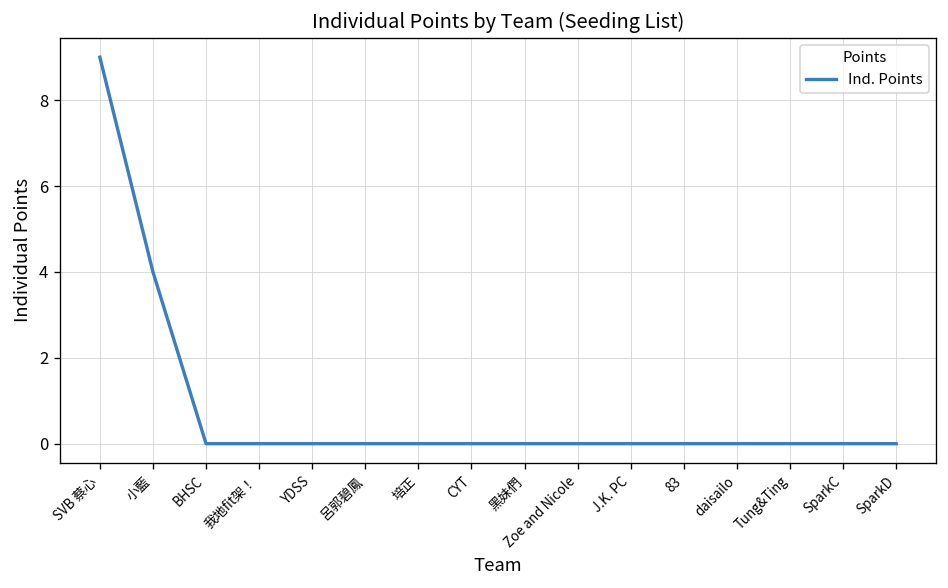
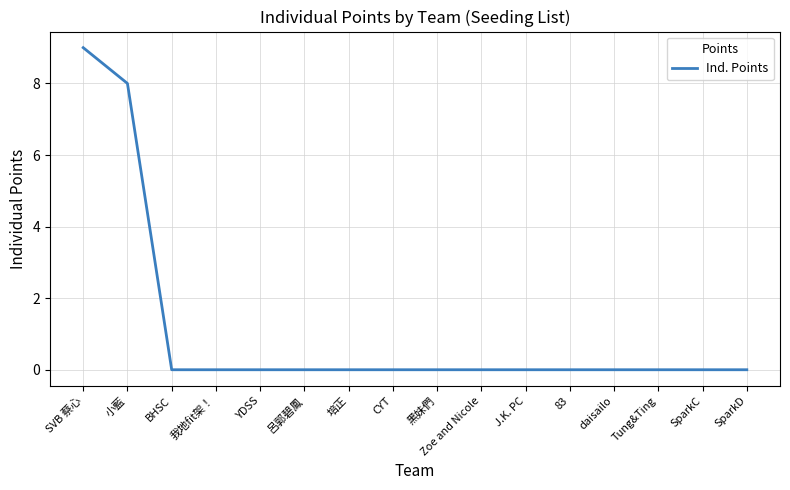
小藍: 4 -> 8
